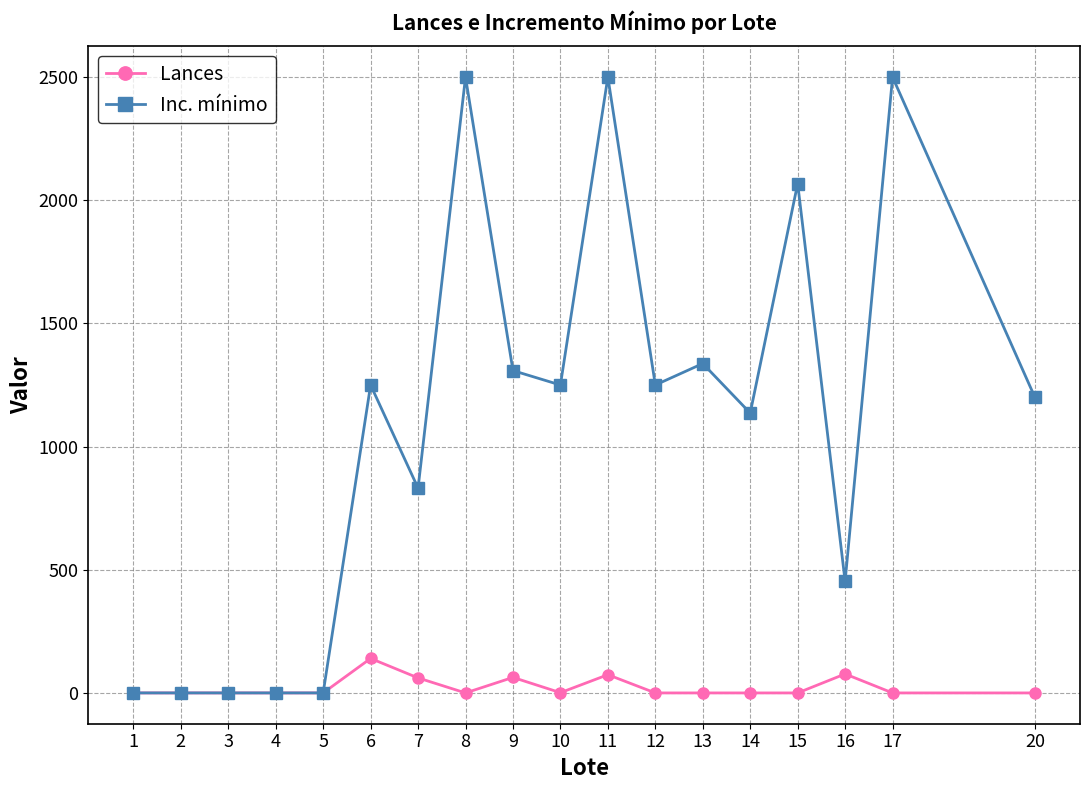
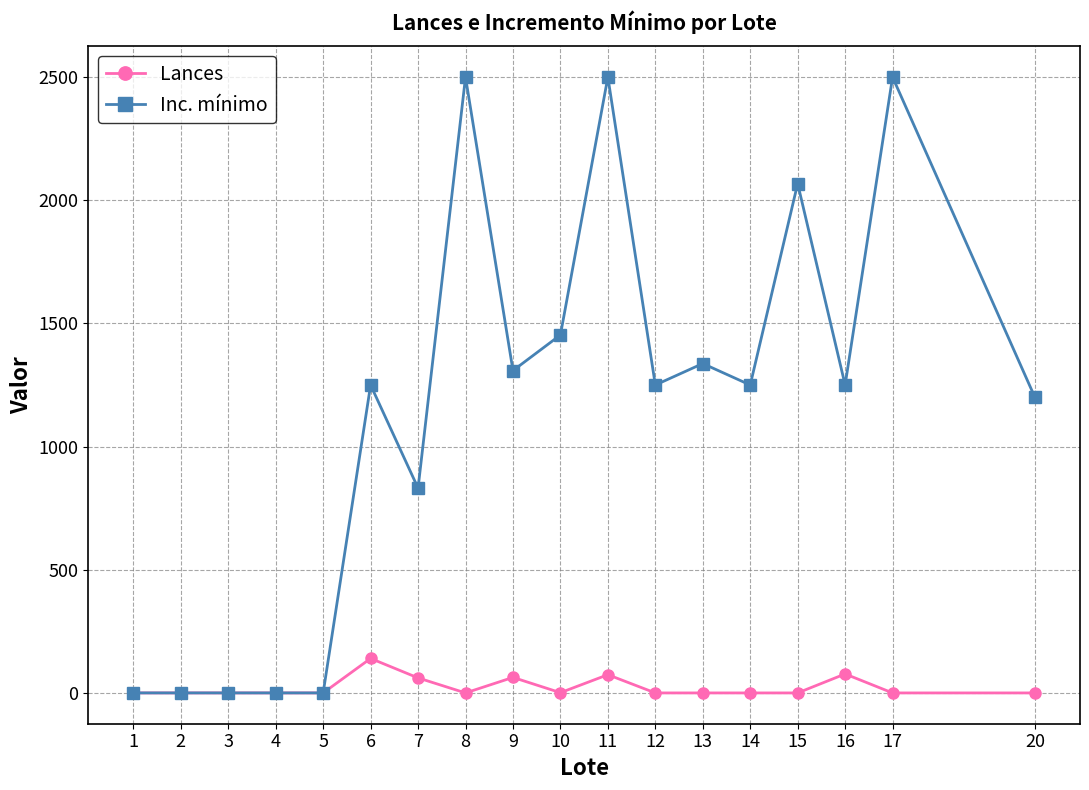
Inc. mínimo, 10: 1250 -> 1450
Inc. mínimo, 14: 1140 -> 1250
Inc. mínimo, 16: 450 -> 1250
